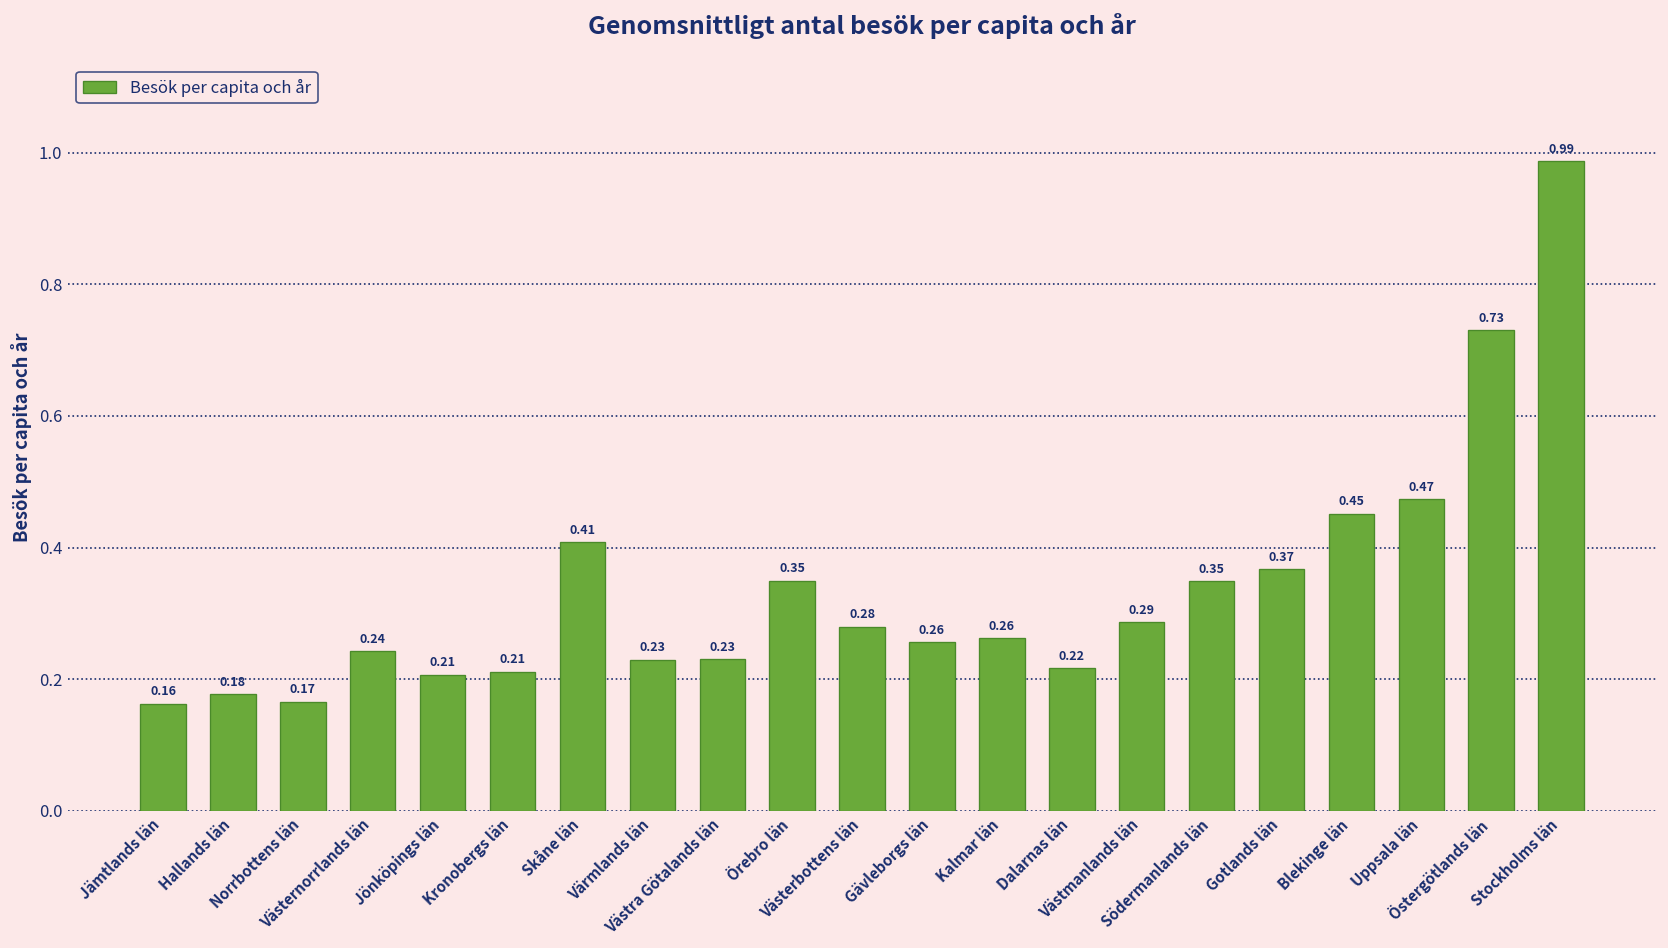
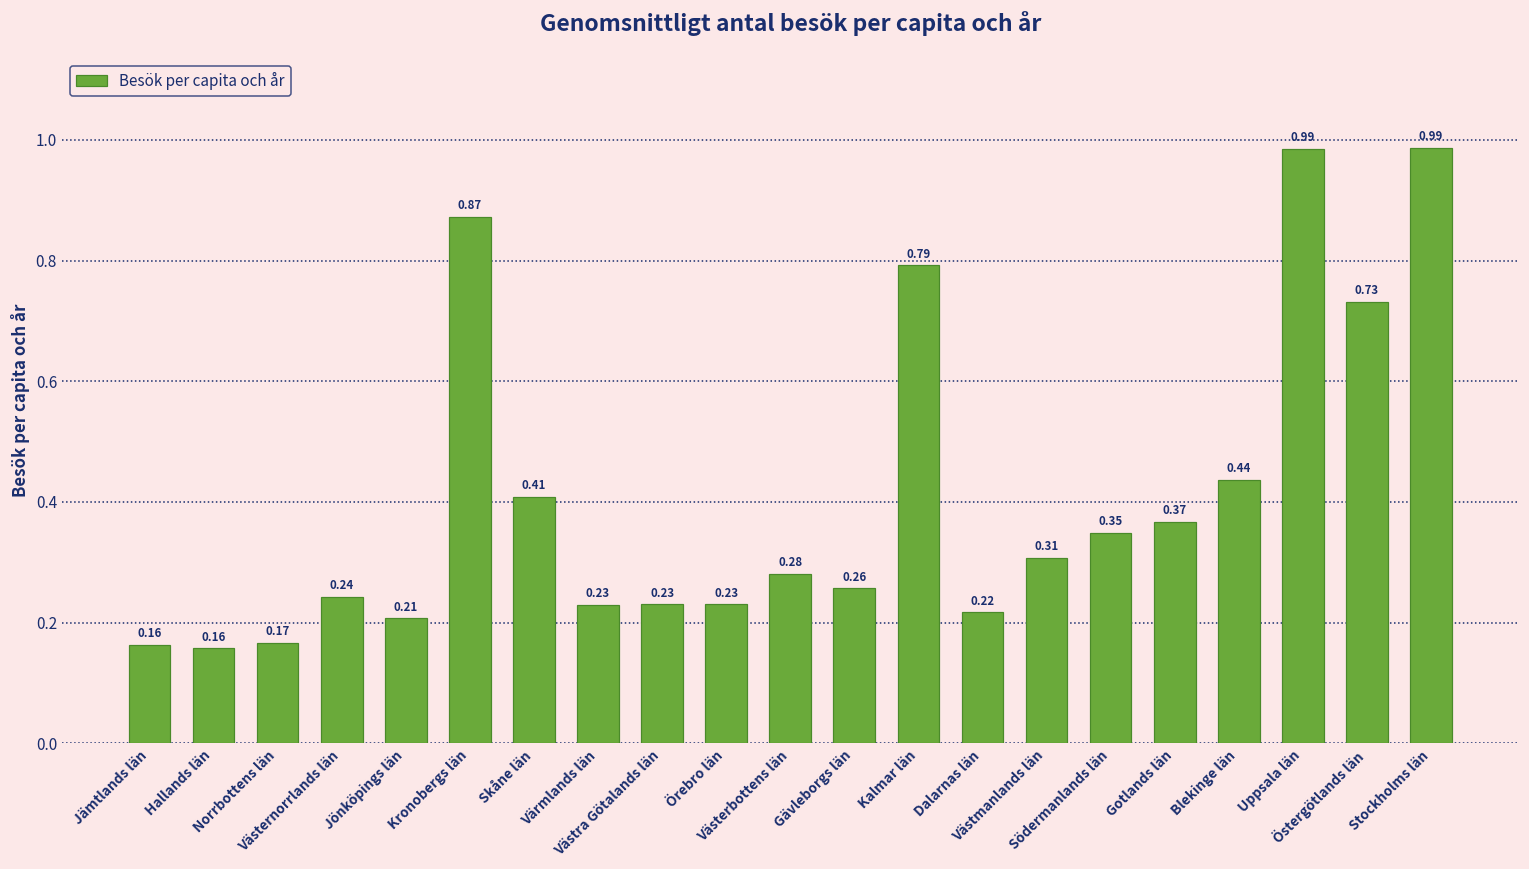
Hallands län: 0.18 -> 0.16
Kronobergs län: 0.21 -> 0.87
Örebro län: 0.35 -> 0.23
Kalmar län: 0.26 -> 0.79
Västmanlands län: 0.29 -> 0.31
Blekinge län: 0.45 -> 0.44
Uppsala län: 0.47 -> 0.99
